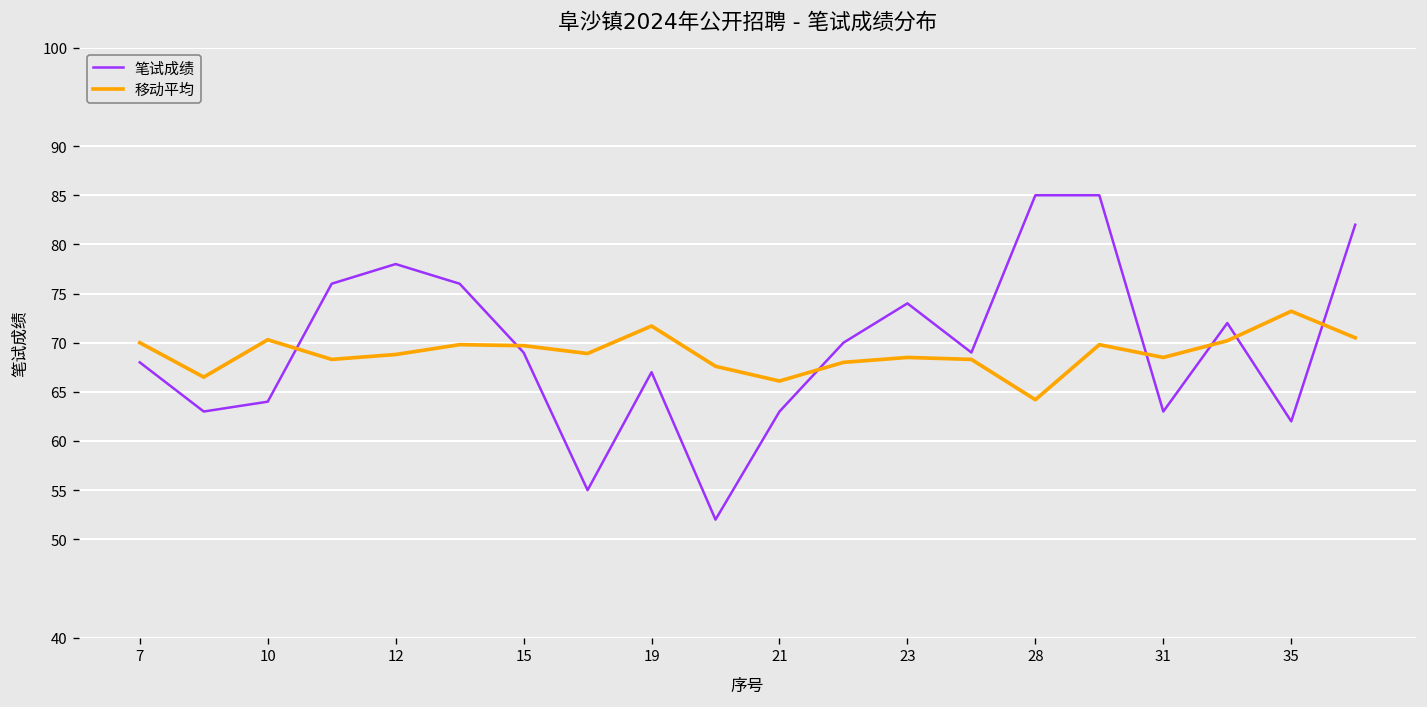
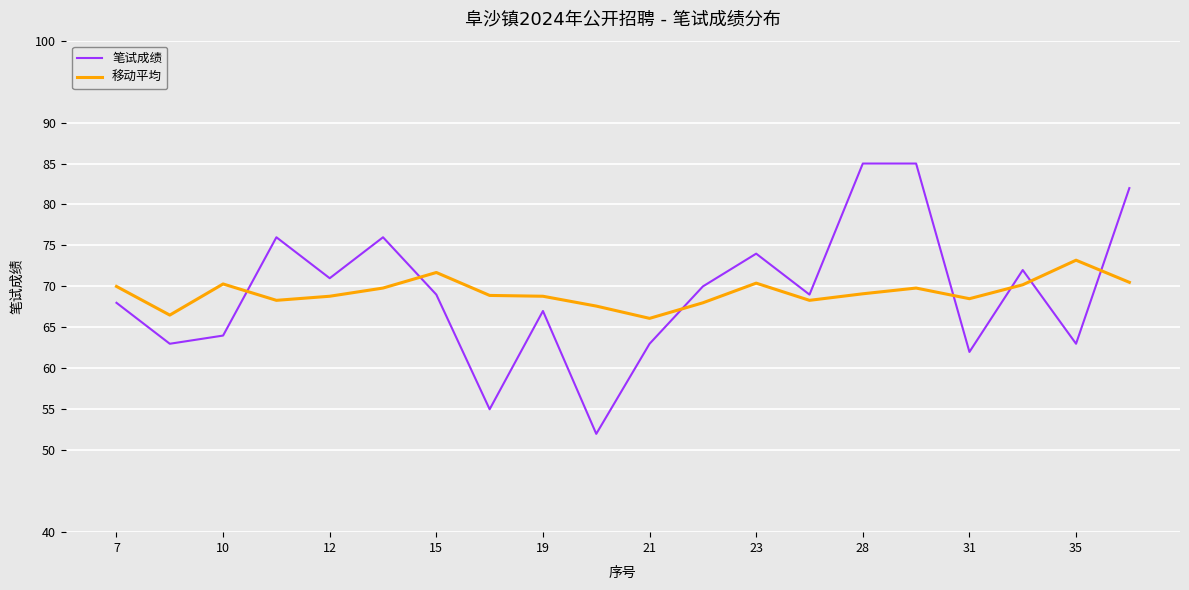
笔试成绩, 12: 78 -> 71
移动平均, 15: 70 -> 72
移动平均, 19: 72 -> 69
移动平均, 23: 69 -> 70
移动平均, 28: 64 -> 69
笔试成绩, 31: 63 -> 62
笔试成绩, 35: 62 -> 63
